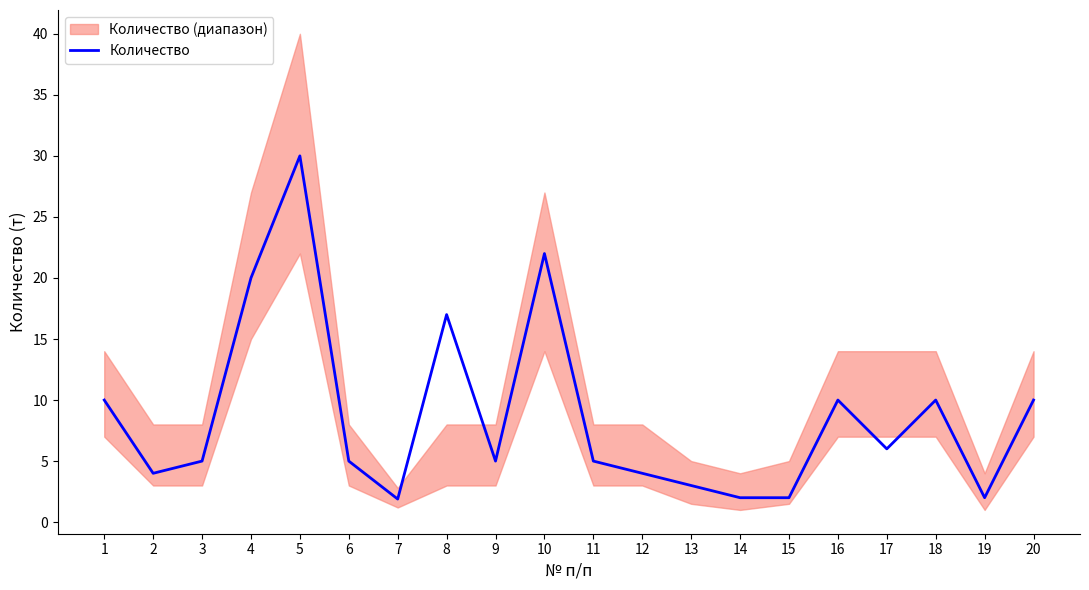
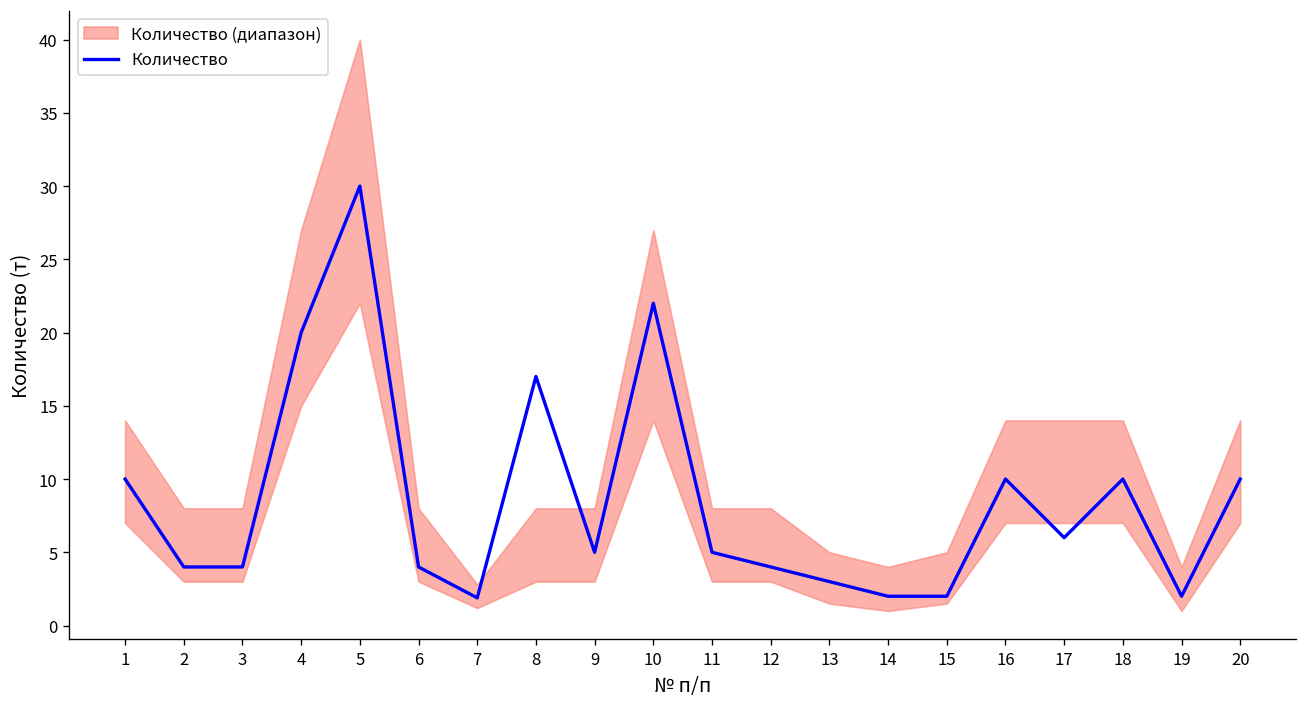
Количество, 3: 5 -> 4
Количество, 6: 5 -> 4
